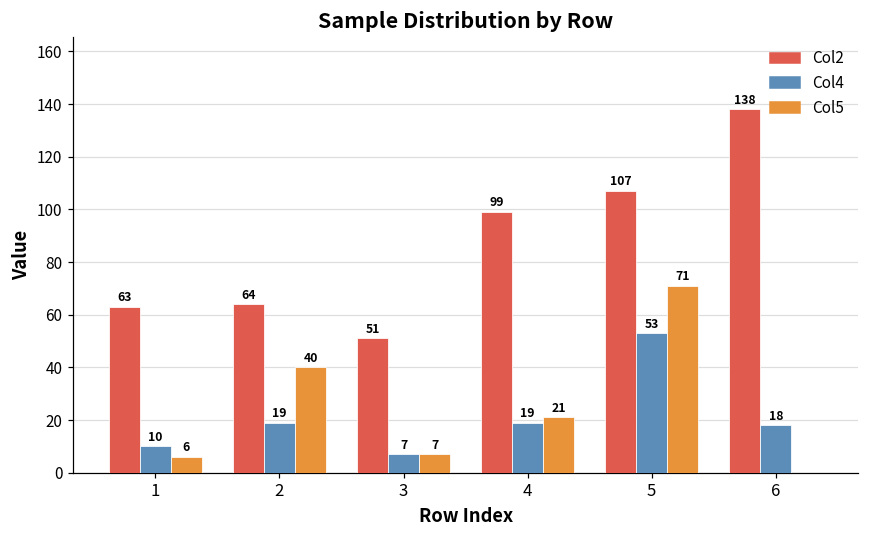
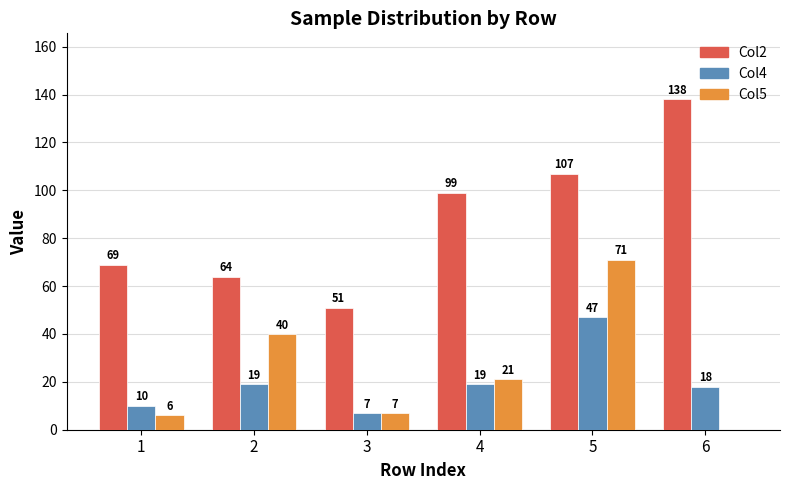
Col2, 1: 63 -> 69
Col4, 5: 53 -> 47
